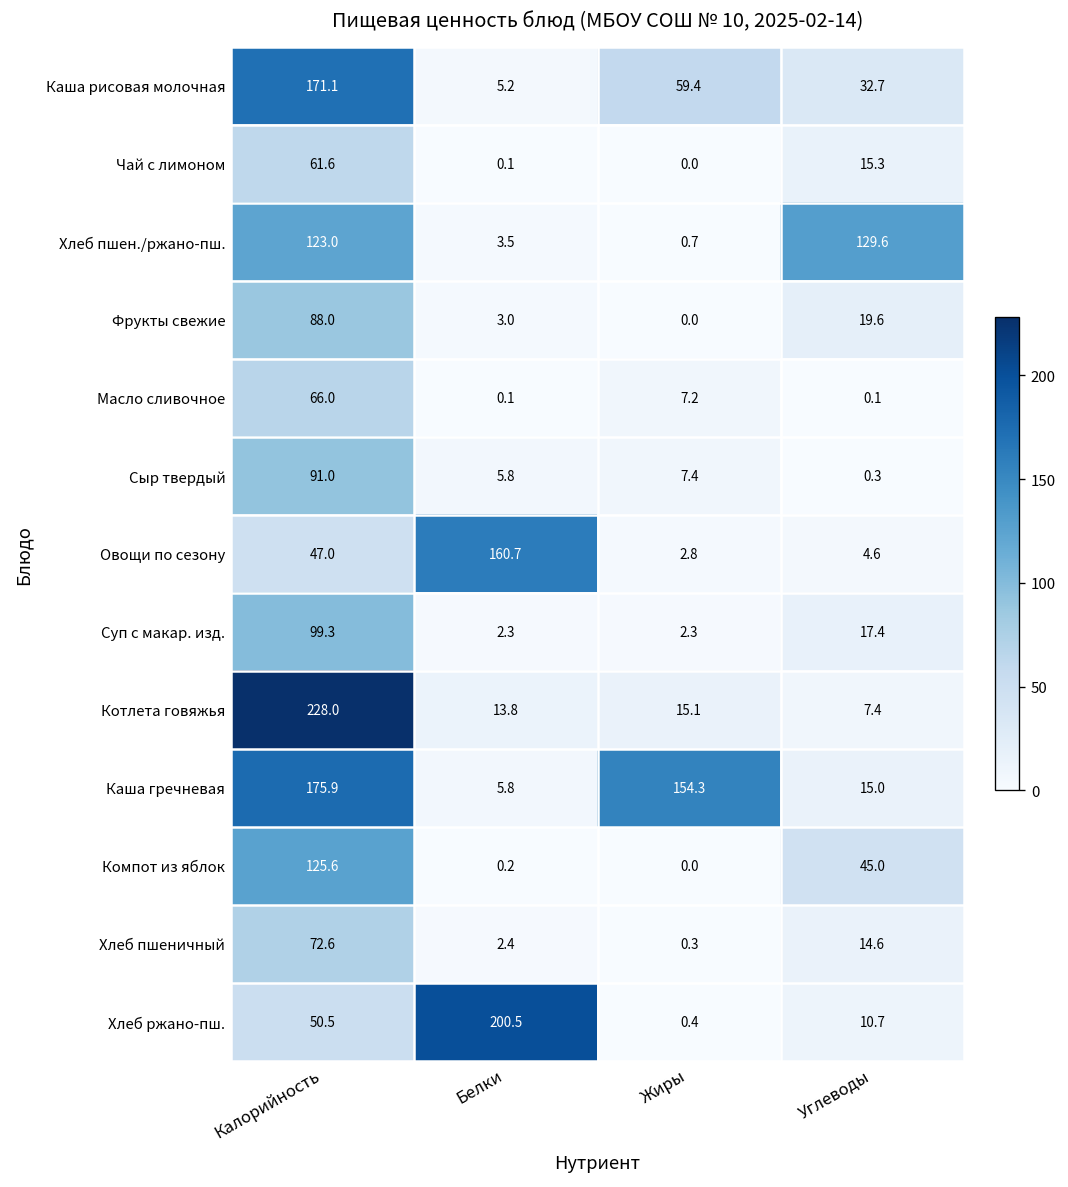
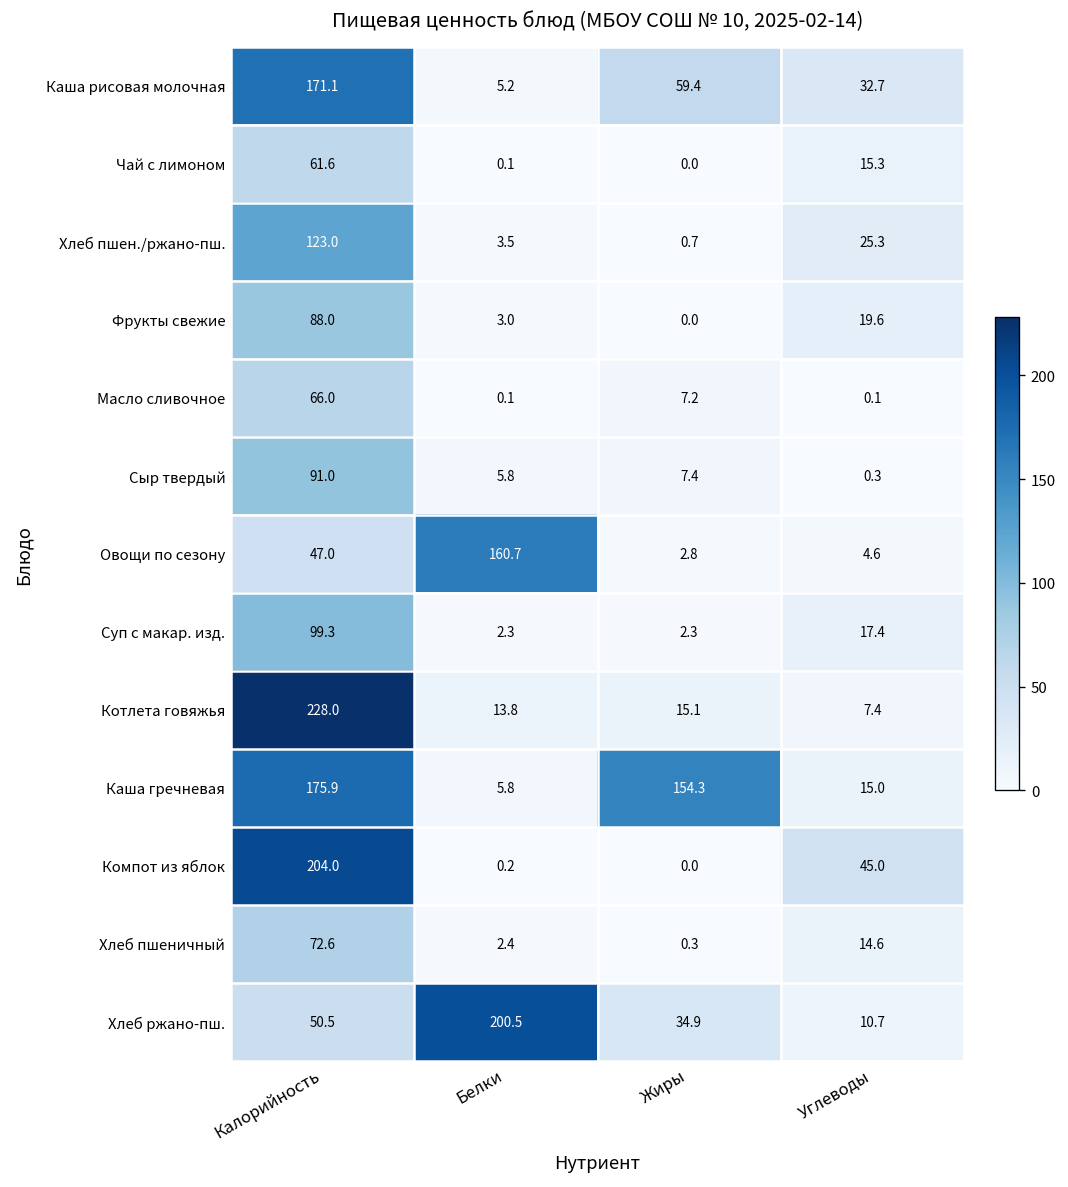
Хлеб пшен./ржано-пш., Углеводы: 129.6 -> 25.3
Компот из яблок, Калорийность: 125.6 -> 204.0
Хлеб ржано-пш., Жиры: 0.4 -> 34.9
